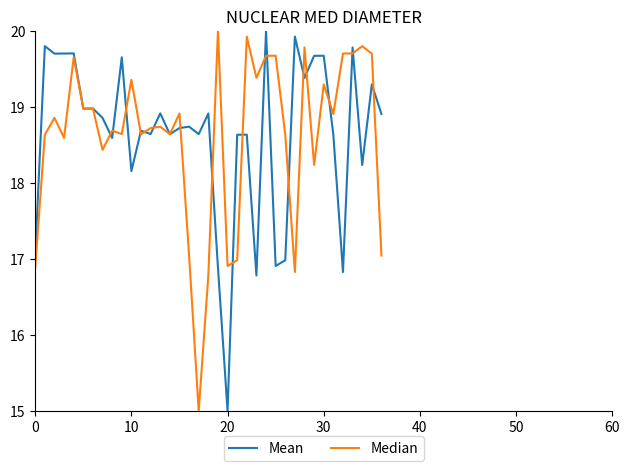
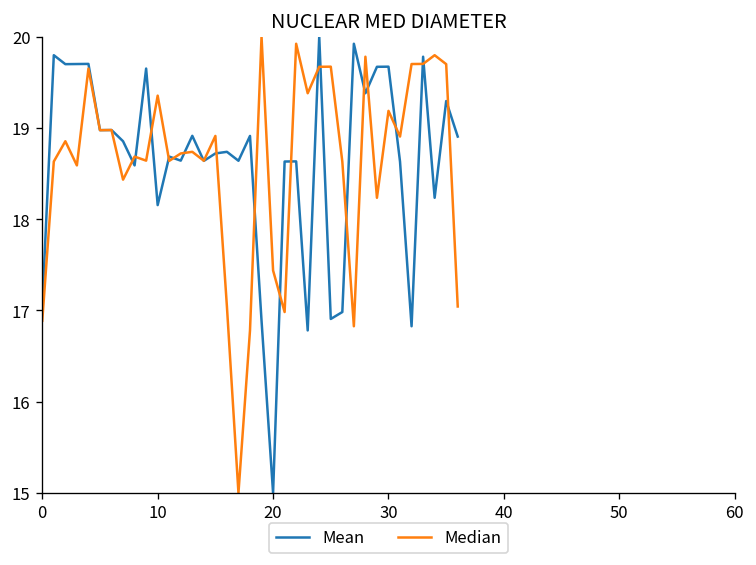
Median, 20: 16.9 -> 17.4
Median, 30: 19.3 -> 19.2
